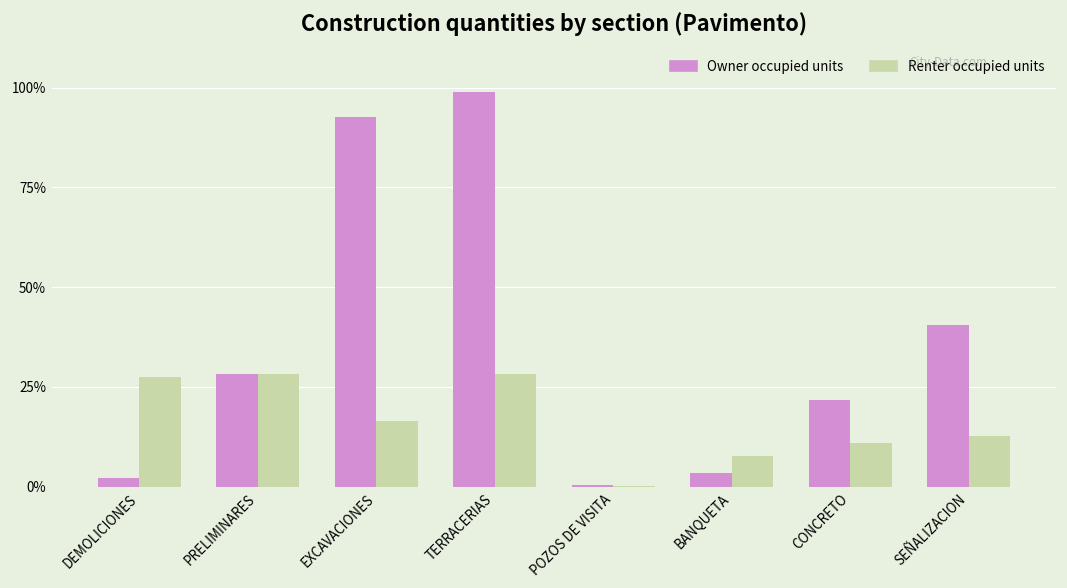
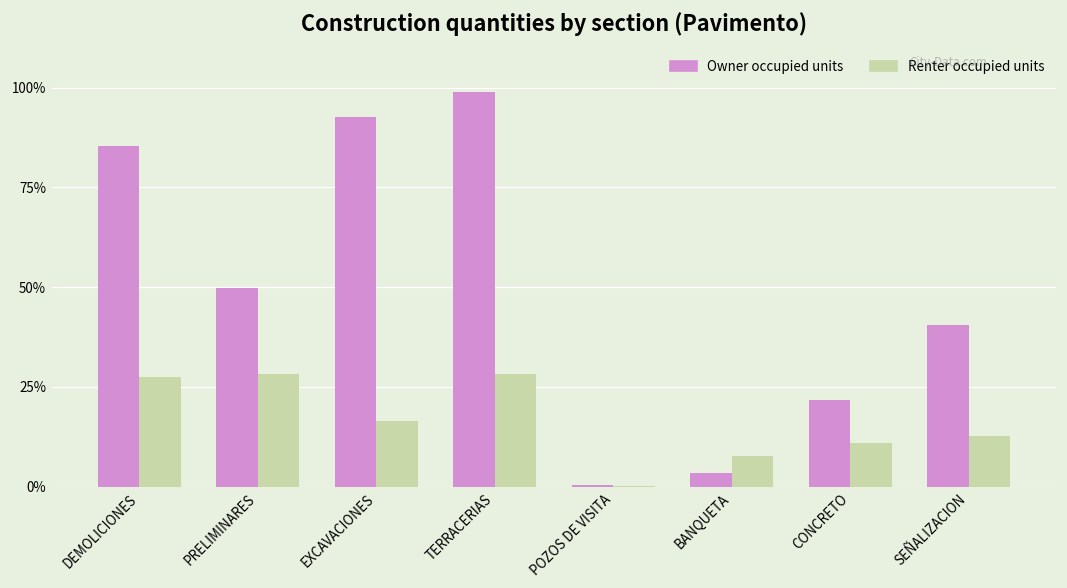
Owner occupied units, DEMOLICIONES: 2% -> 86%
Owner occupied units, PRELIMINARES: 28% -> 50%
